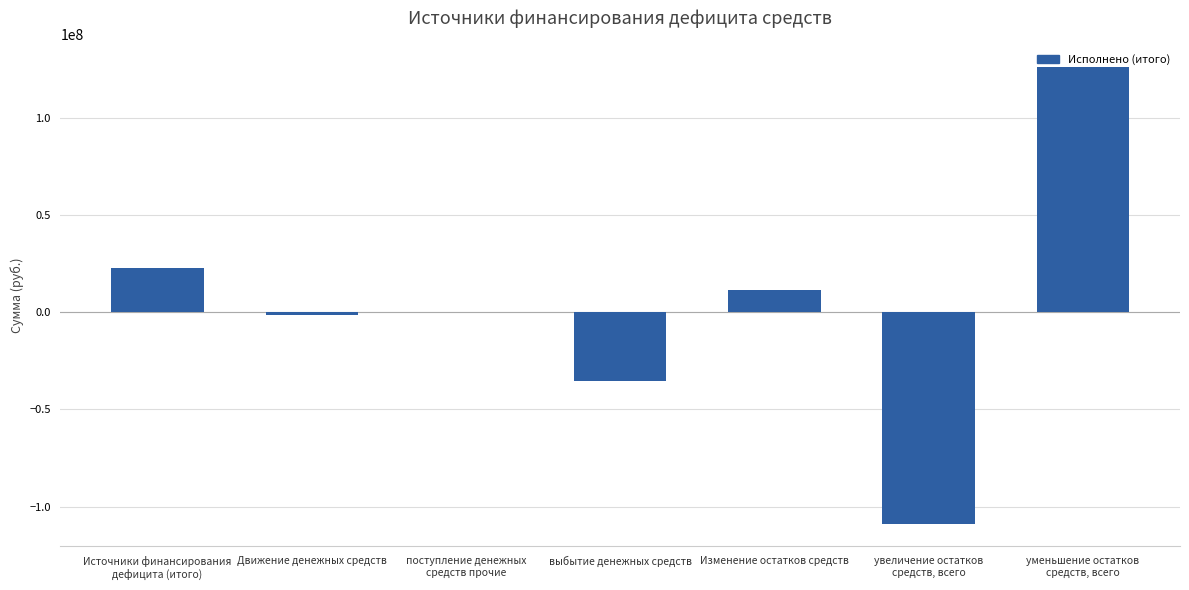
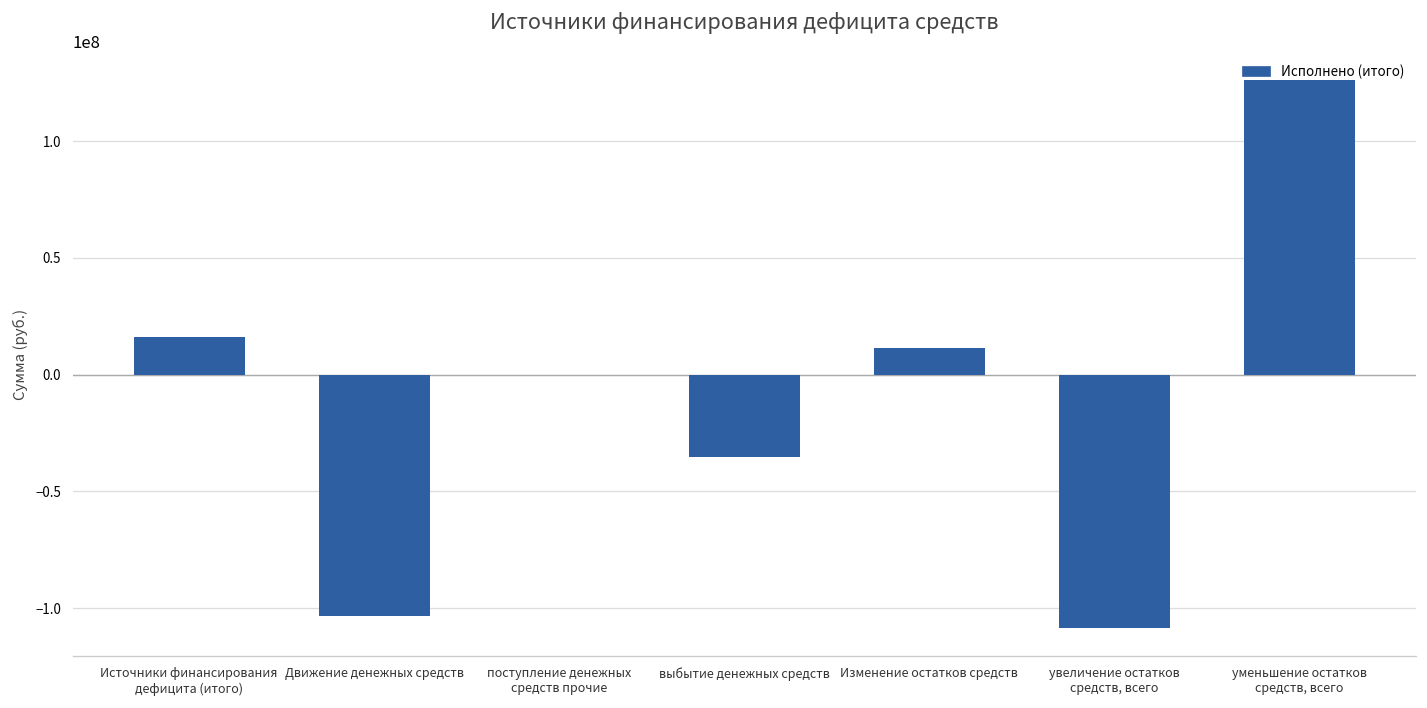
Источники финансирования дефицита (итого): 23000000 -> 16000000
Движение денежных средств: -1000000 -> -103000000
